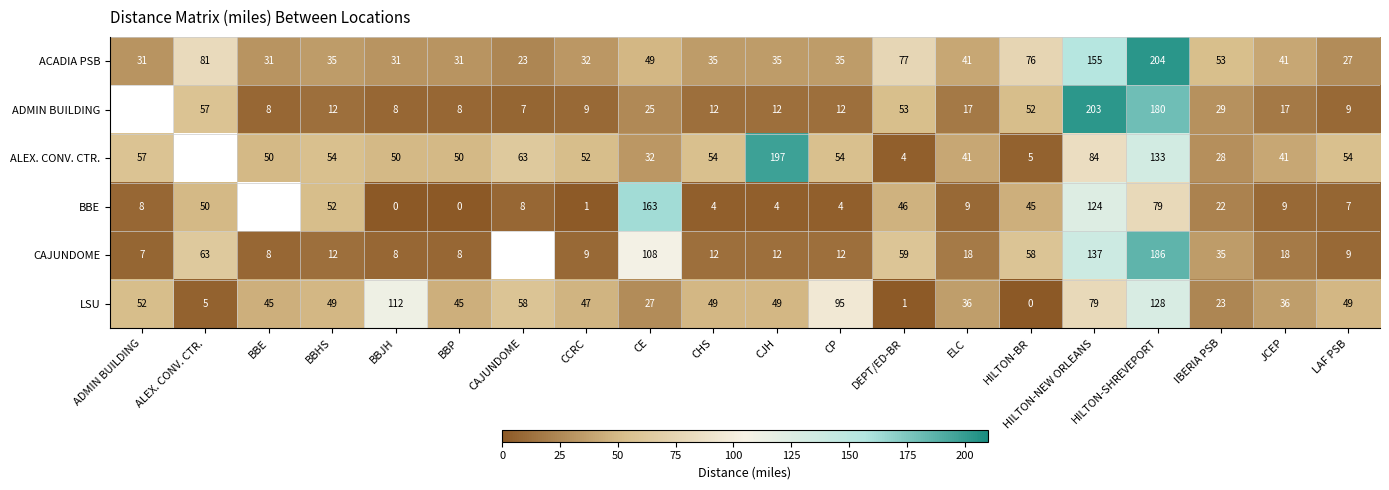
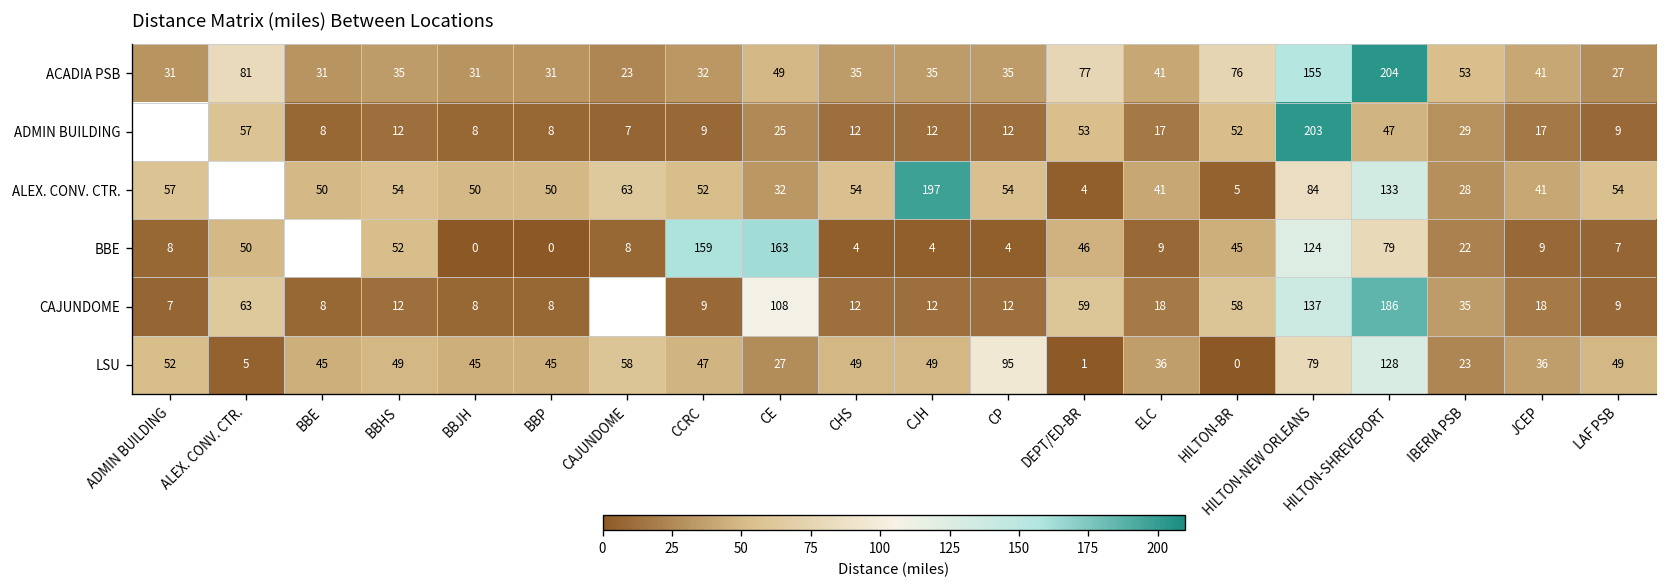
ADMIN BUILDING, HILTON-SHREVEPORT: 180 -> 47
BBE, CCRC: 1 -> 159
LSU, BBJH: 112 -> 45
